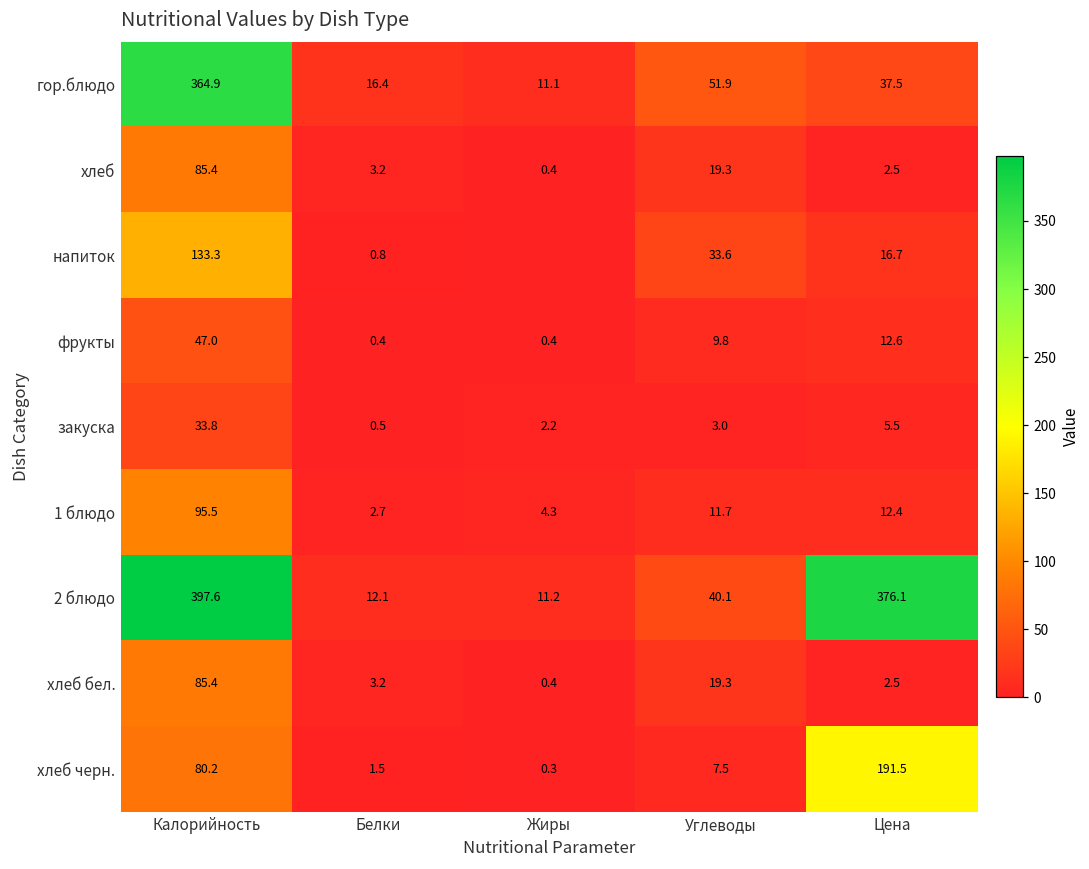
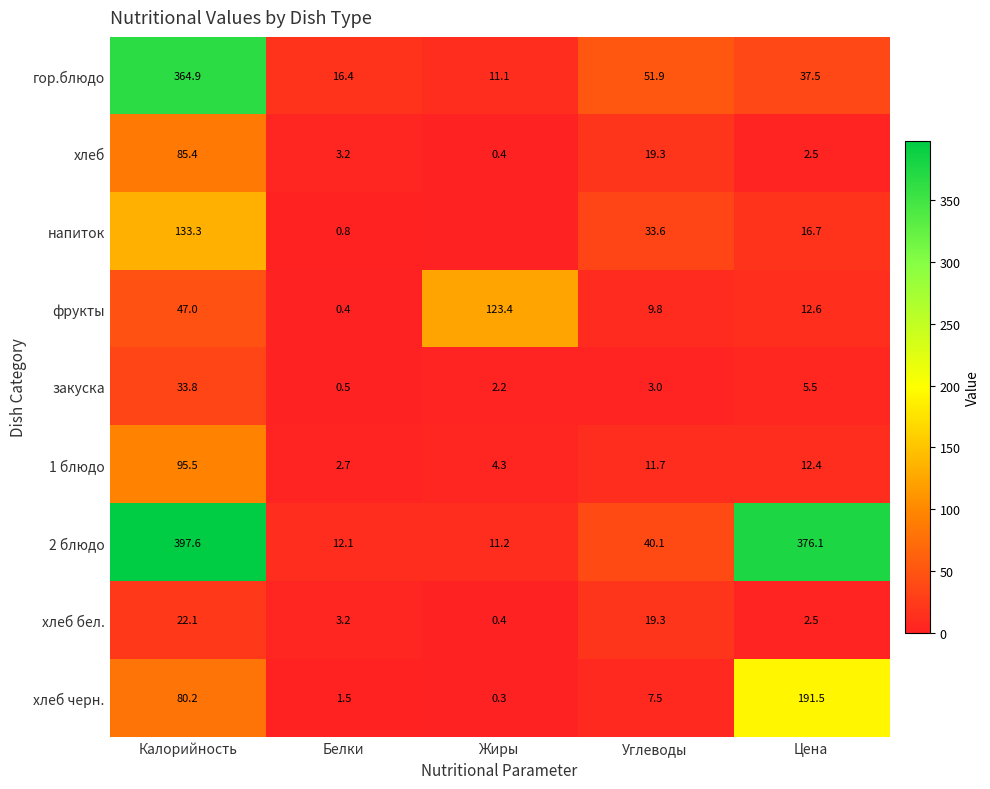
фрукты, Жиры: 0.4 -> 123.4
хлеб бел., Калорийность: 85.4 -> 22.1
